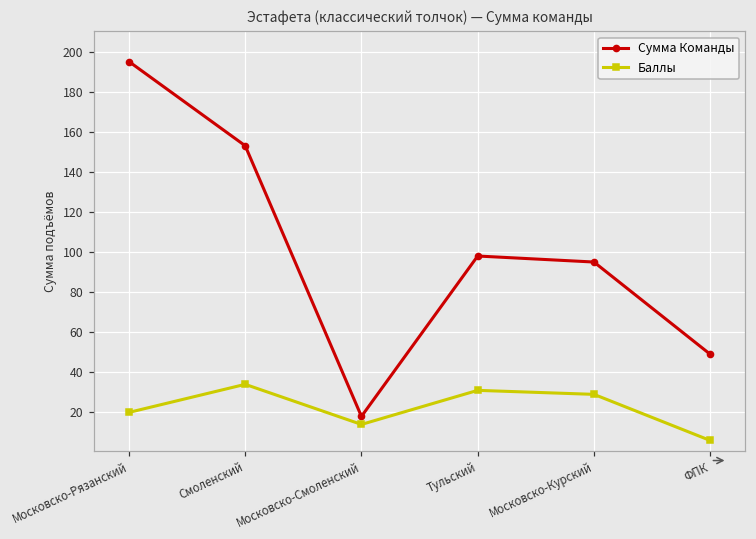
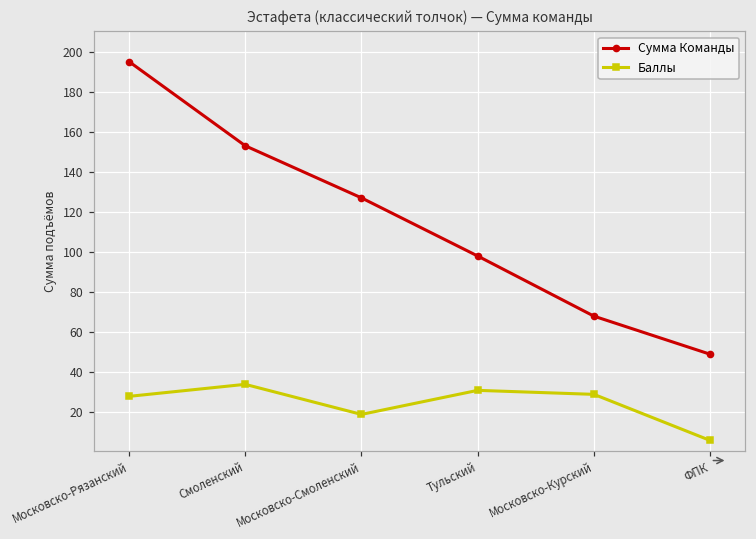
Баллы, Московско-Рязанский: 20 -> 28
Сумма Команды, Московско-Смоленский: 18 -> 127
Баллы, Московско-Смоленский: 14 -> 19
Сумма Команды, Московско-Курский: 95 -> 68
